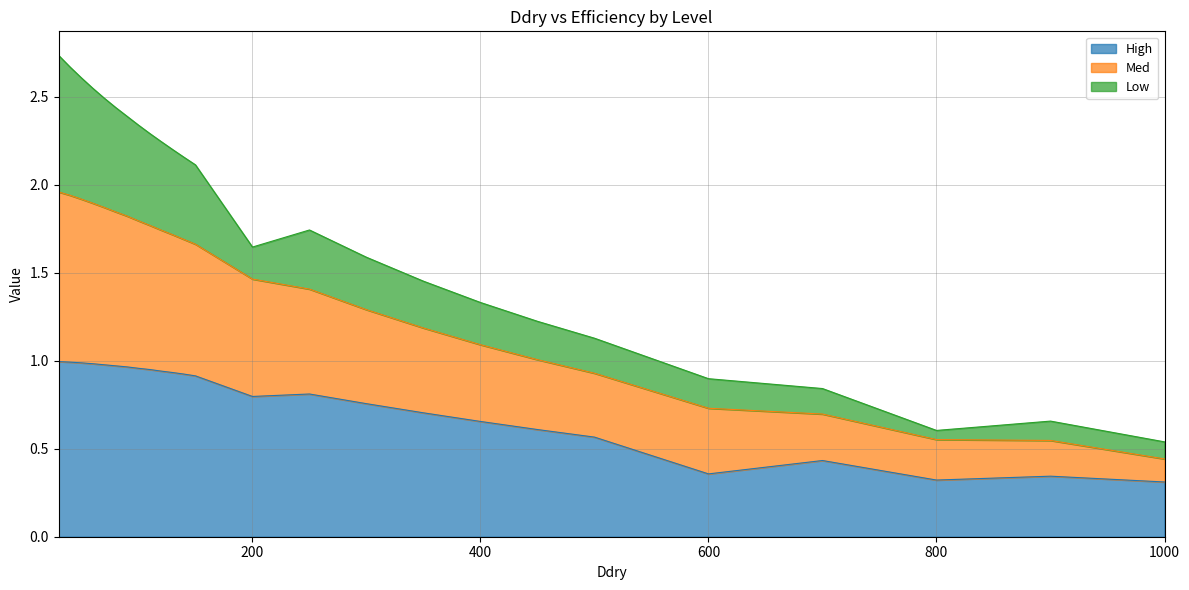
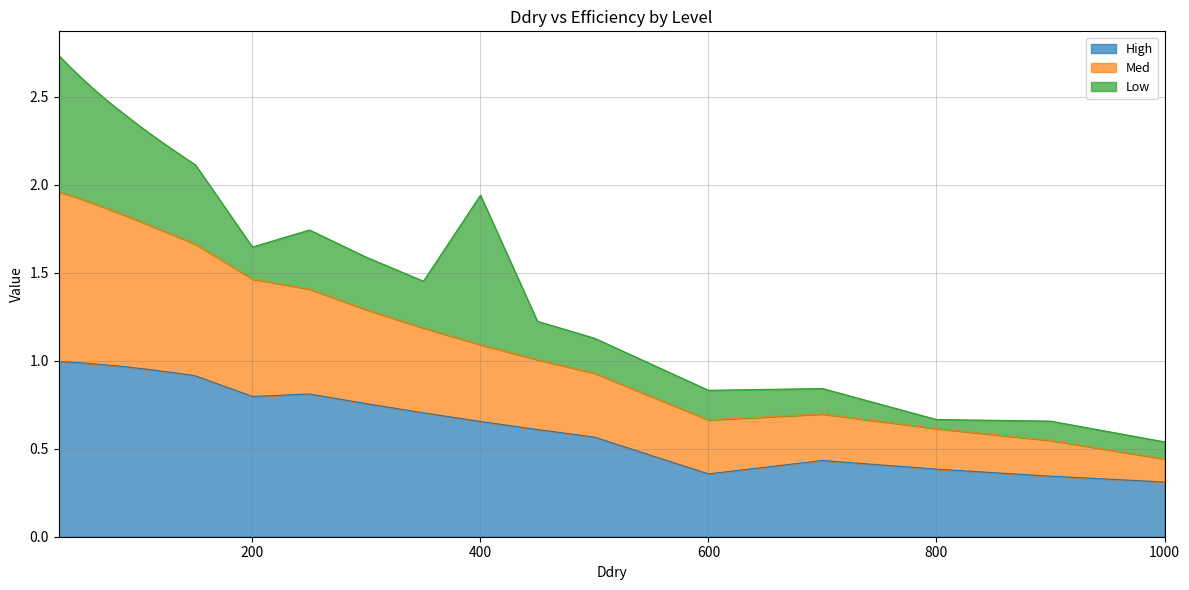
Low, 400: 0.24 -> 0.85
Med, 600: 0.37 -> 0.31
High, 800: 0.32 -> 0.38
